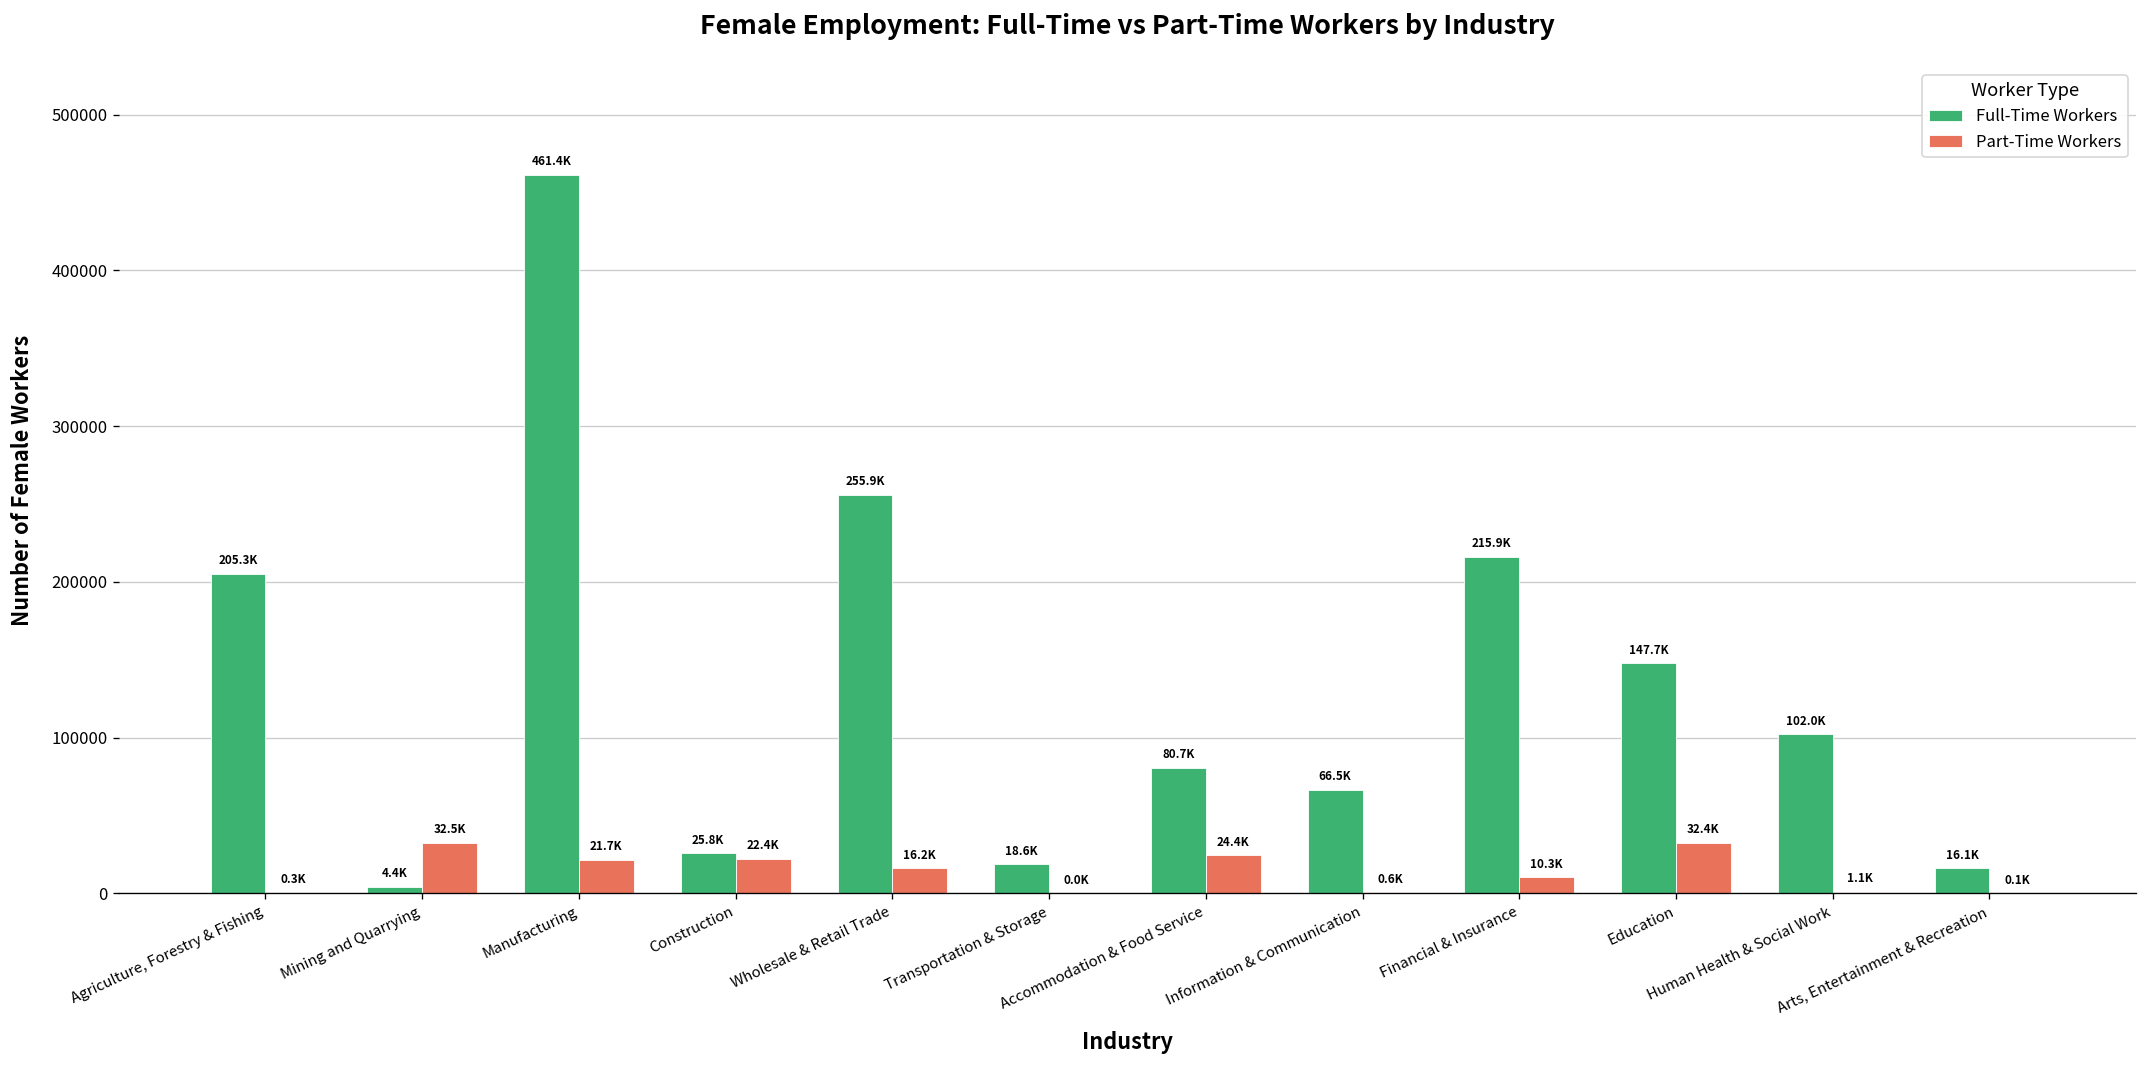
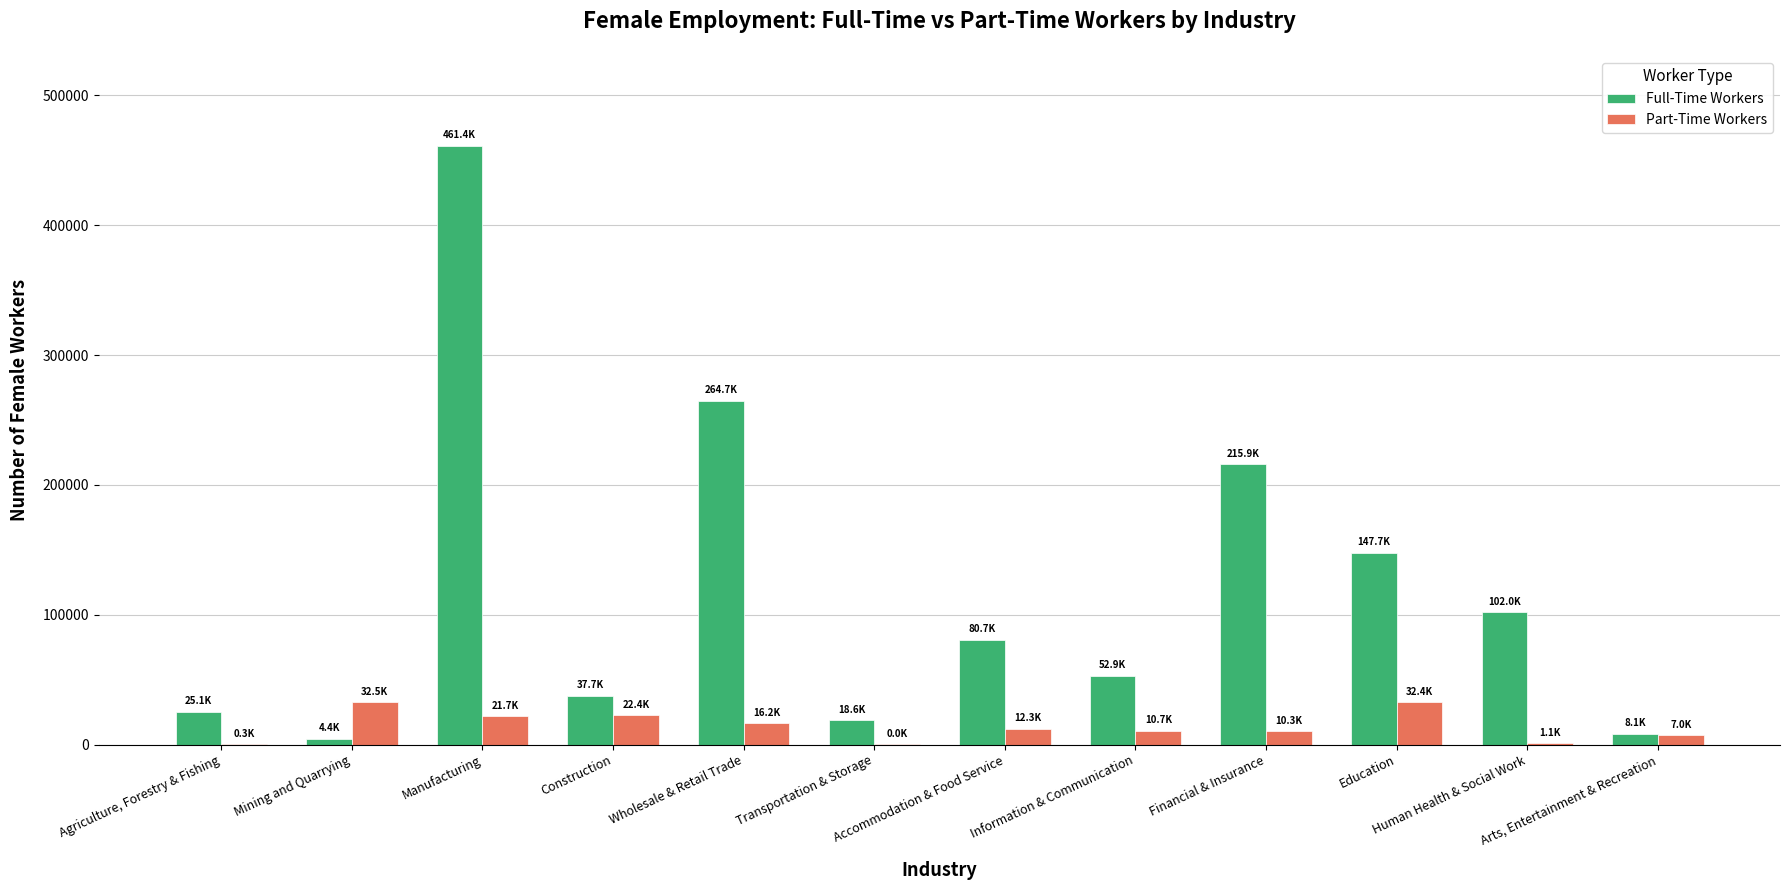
Full-Time Workers, Agriculture, Forestry & Fishing: 205.3K -> 25.1K
Full-Time Workers, Construction: 25.8K -> 37.7K
Full-Time Workers, Wholesale & Retail Trade: 255.9K -> 264.7K
Part-Time Workers, Accommodation & Food Service: 24.4K -> 12.3K
Full-Time Workers, Information & Communication: 66.5K -> 52.9K
Part-Time Workers, Information & Communication: 0.6K -> 10.7K
Full-Time Workers, Arts, Entertainment & Recreation: 16.1K -> 8.1K
Part-Time Workers, Arts, Entertainment & Recreation: 0.1K -> 7.0K
